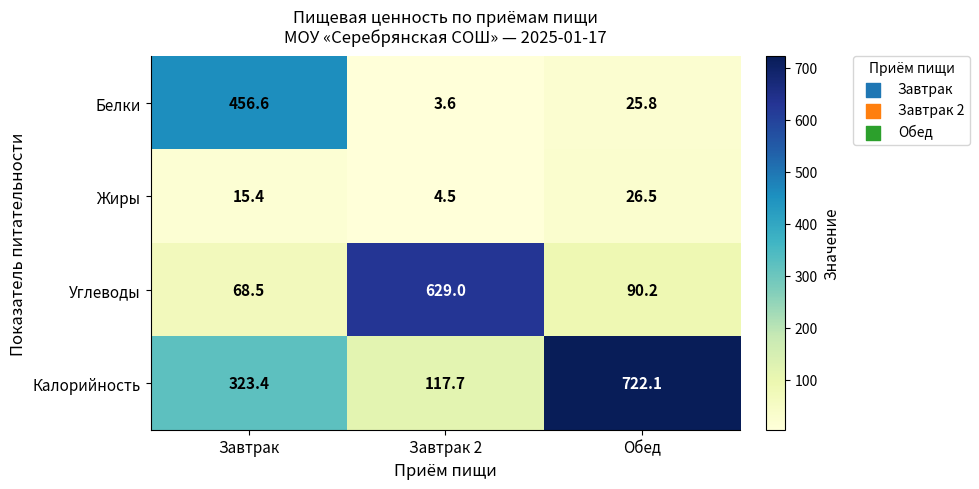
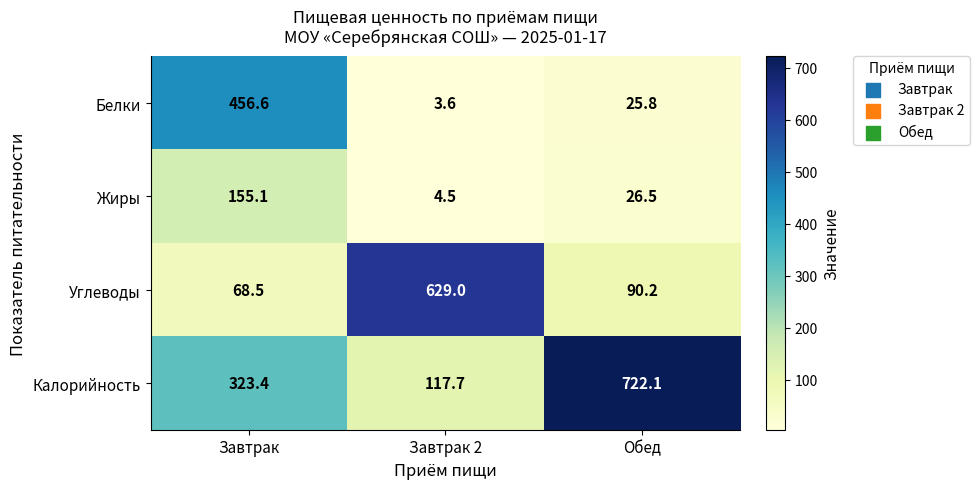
Жиры, Завтрак: 15.4 -> 155.1
